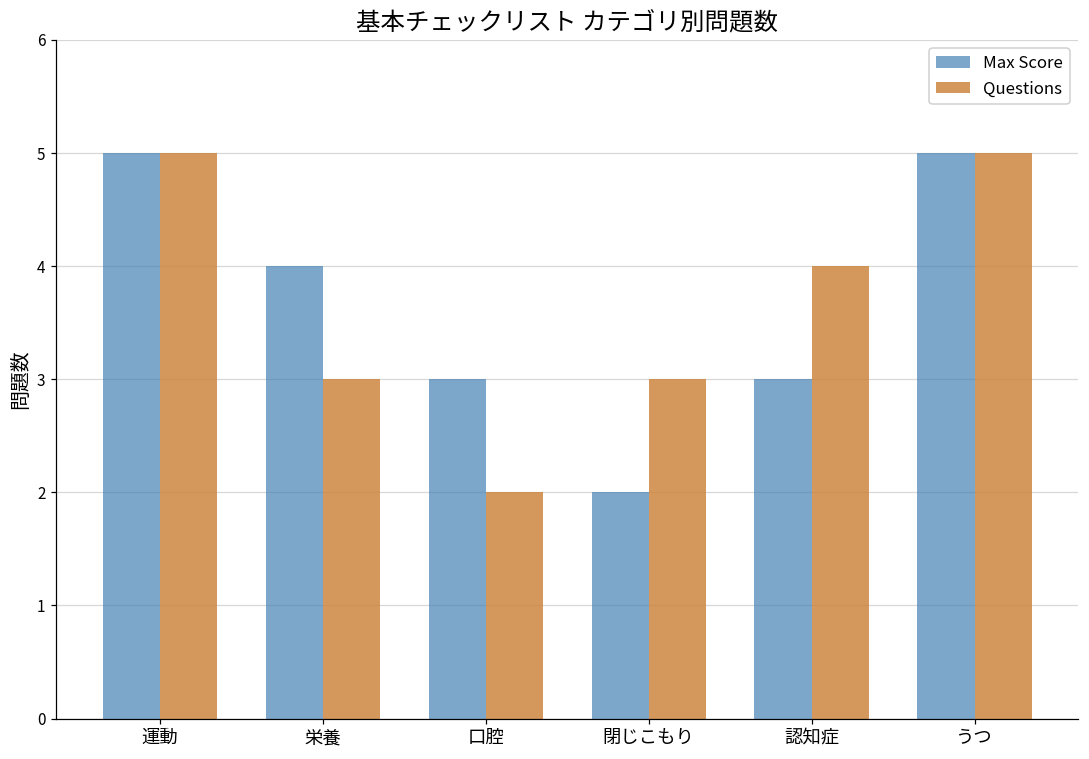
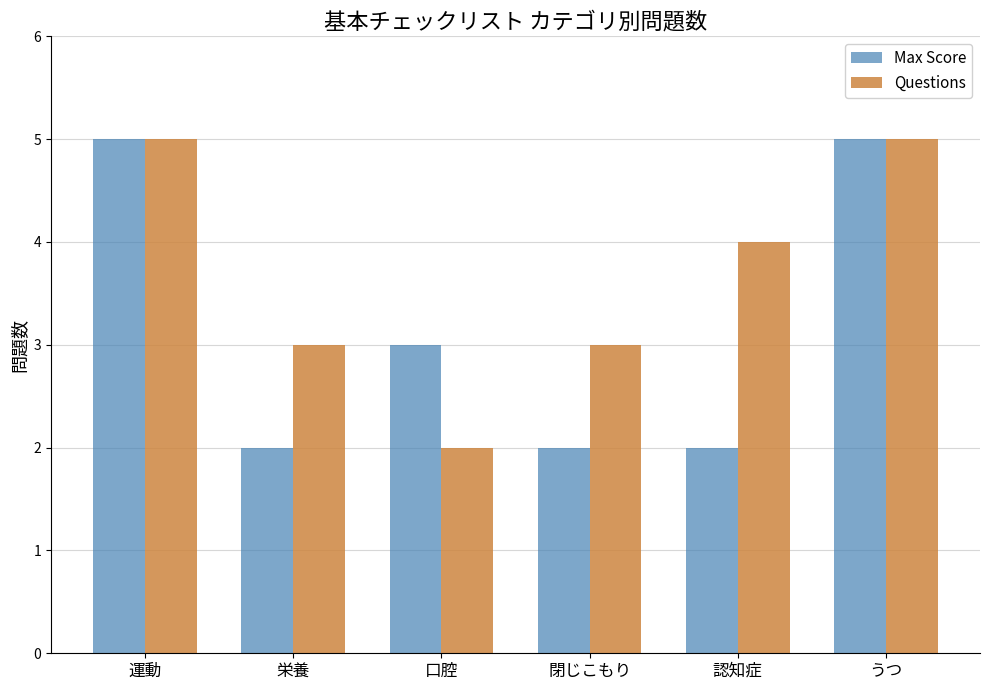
Max Score, 栄養: 4 -> 2
Max Score, 認知症: 3 -> 2
